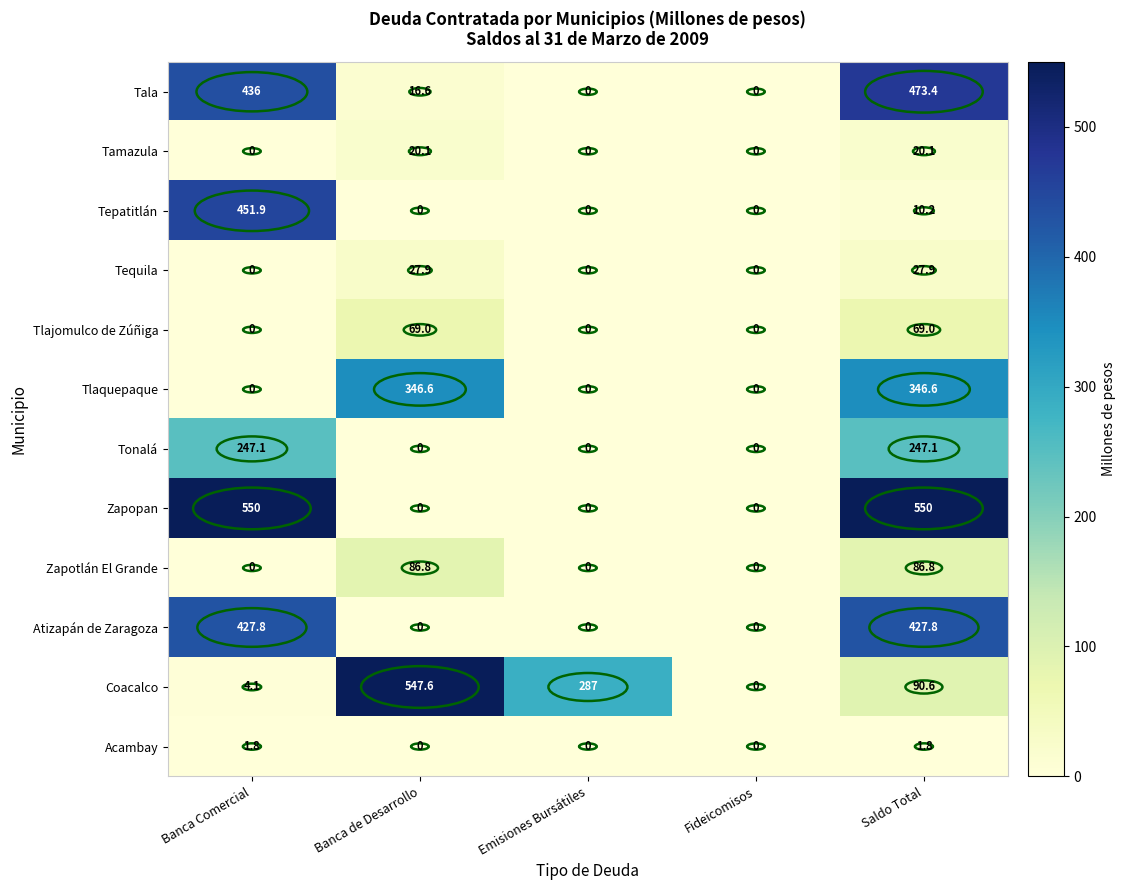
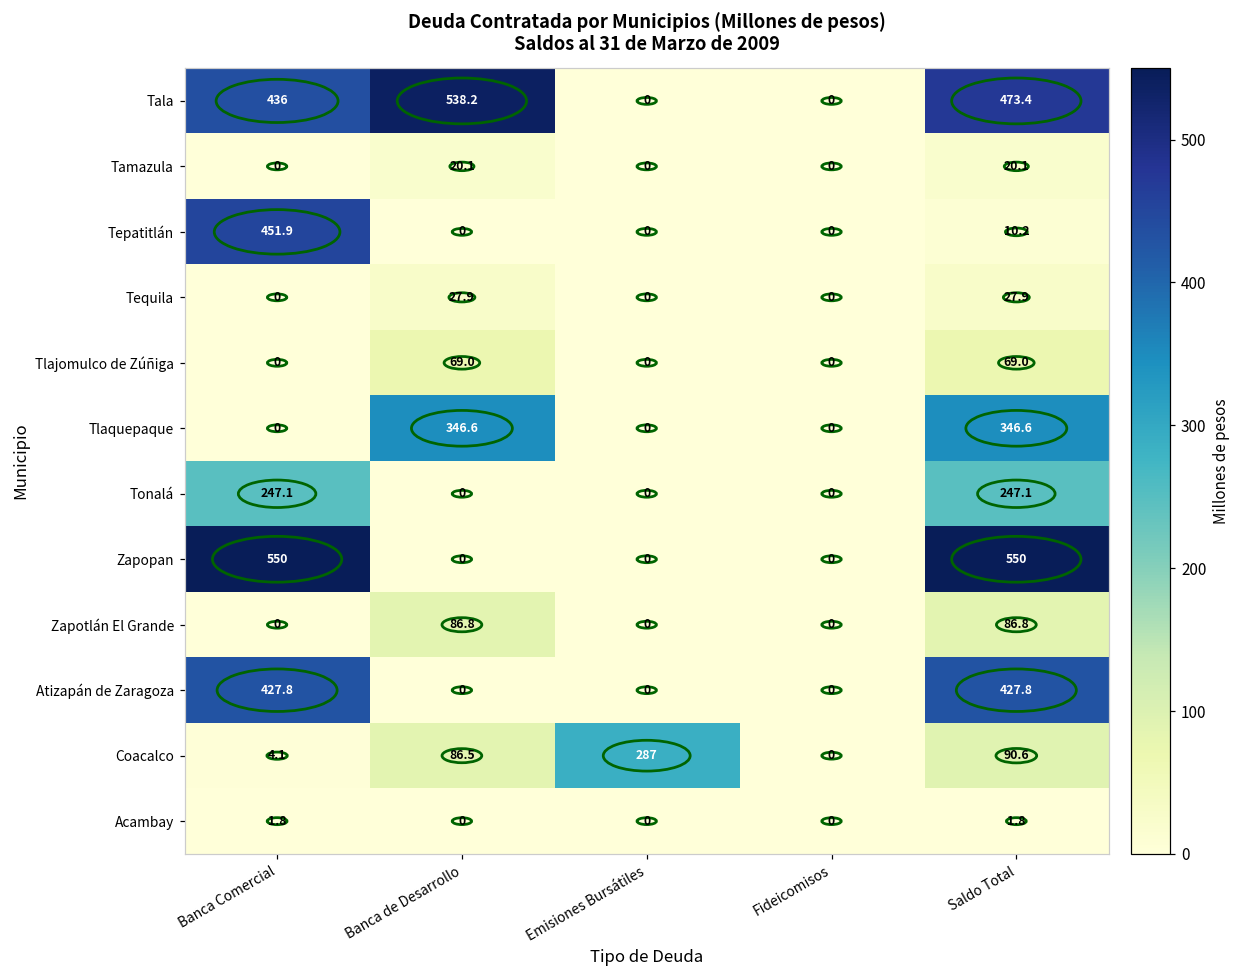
Tala, Banca de Desarrollo: 16.6 -> 538.2
Coacalco, Banca de Desarrollo: 547.6 -> 86.5
